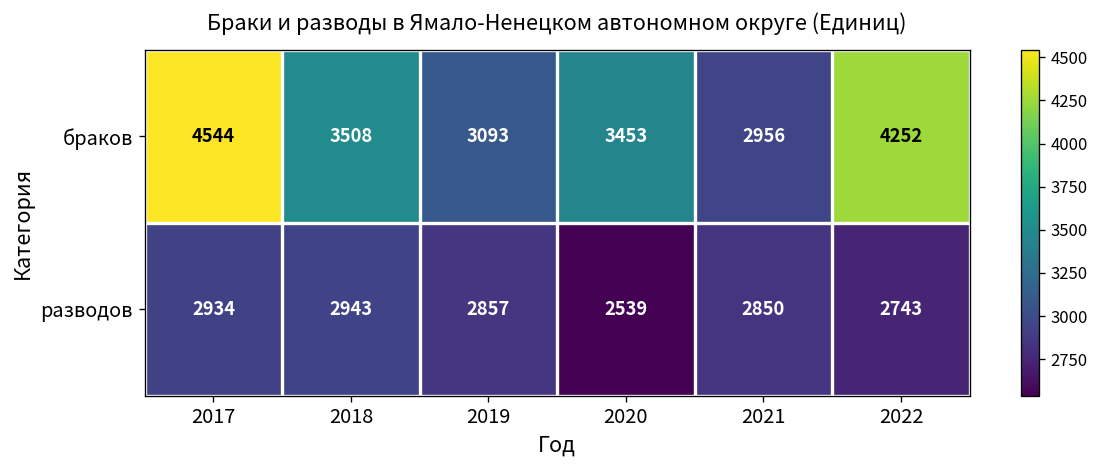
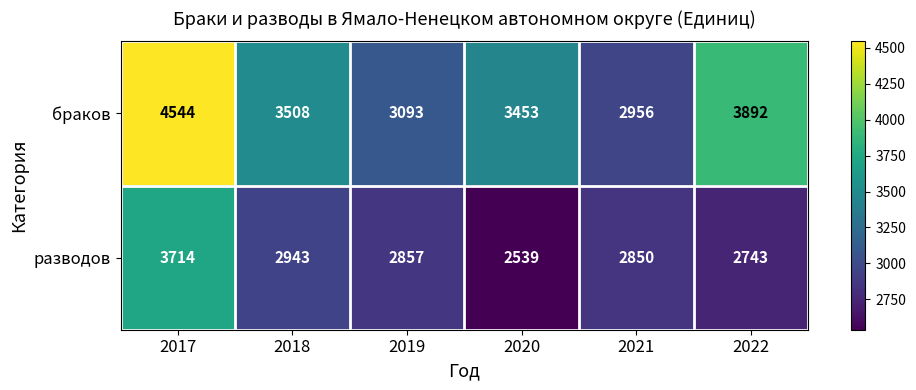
браков, 2022: 4252 -> 3892
разводов, 2017: 2934 -> 3714
